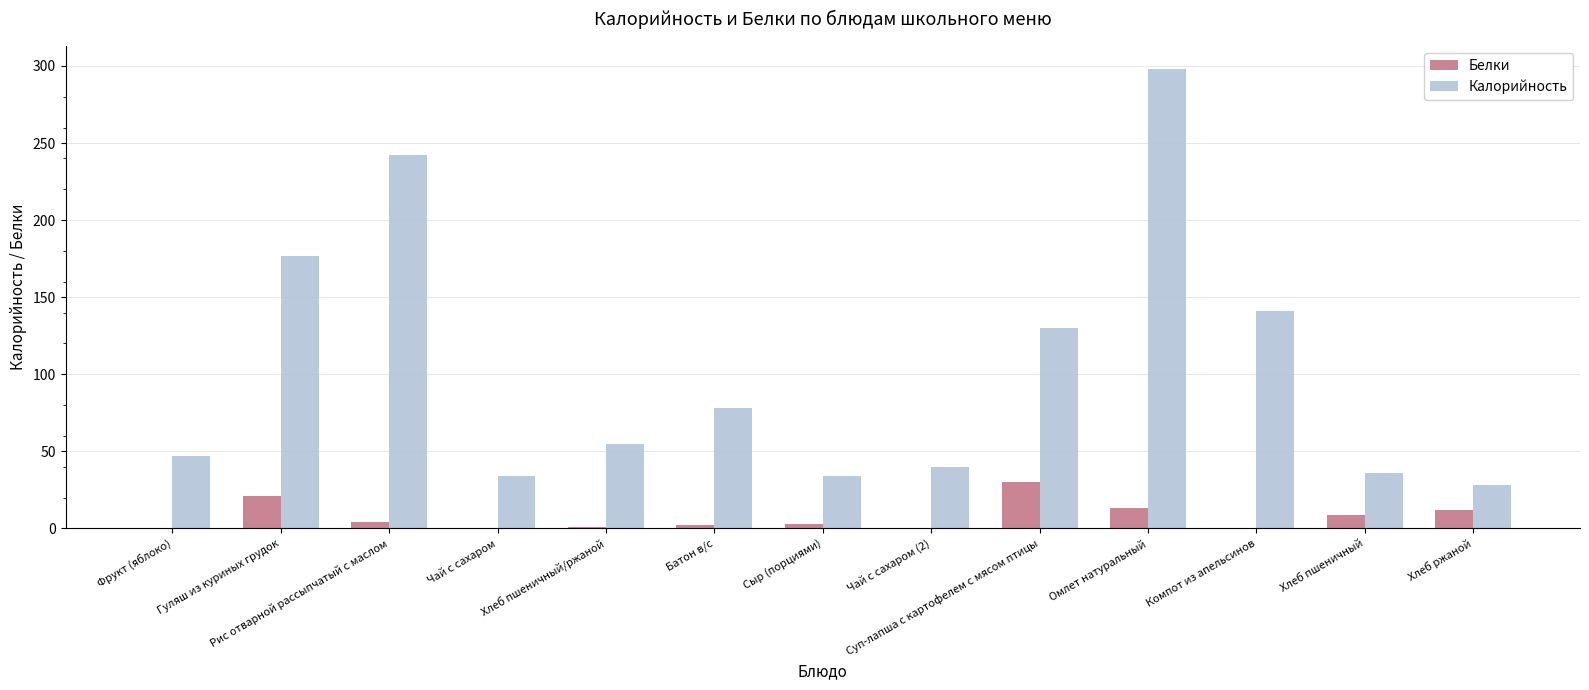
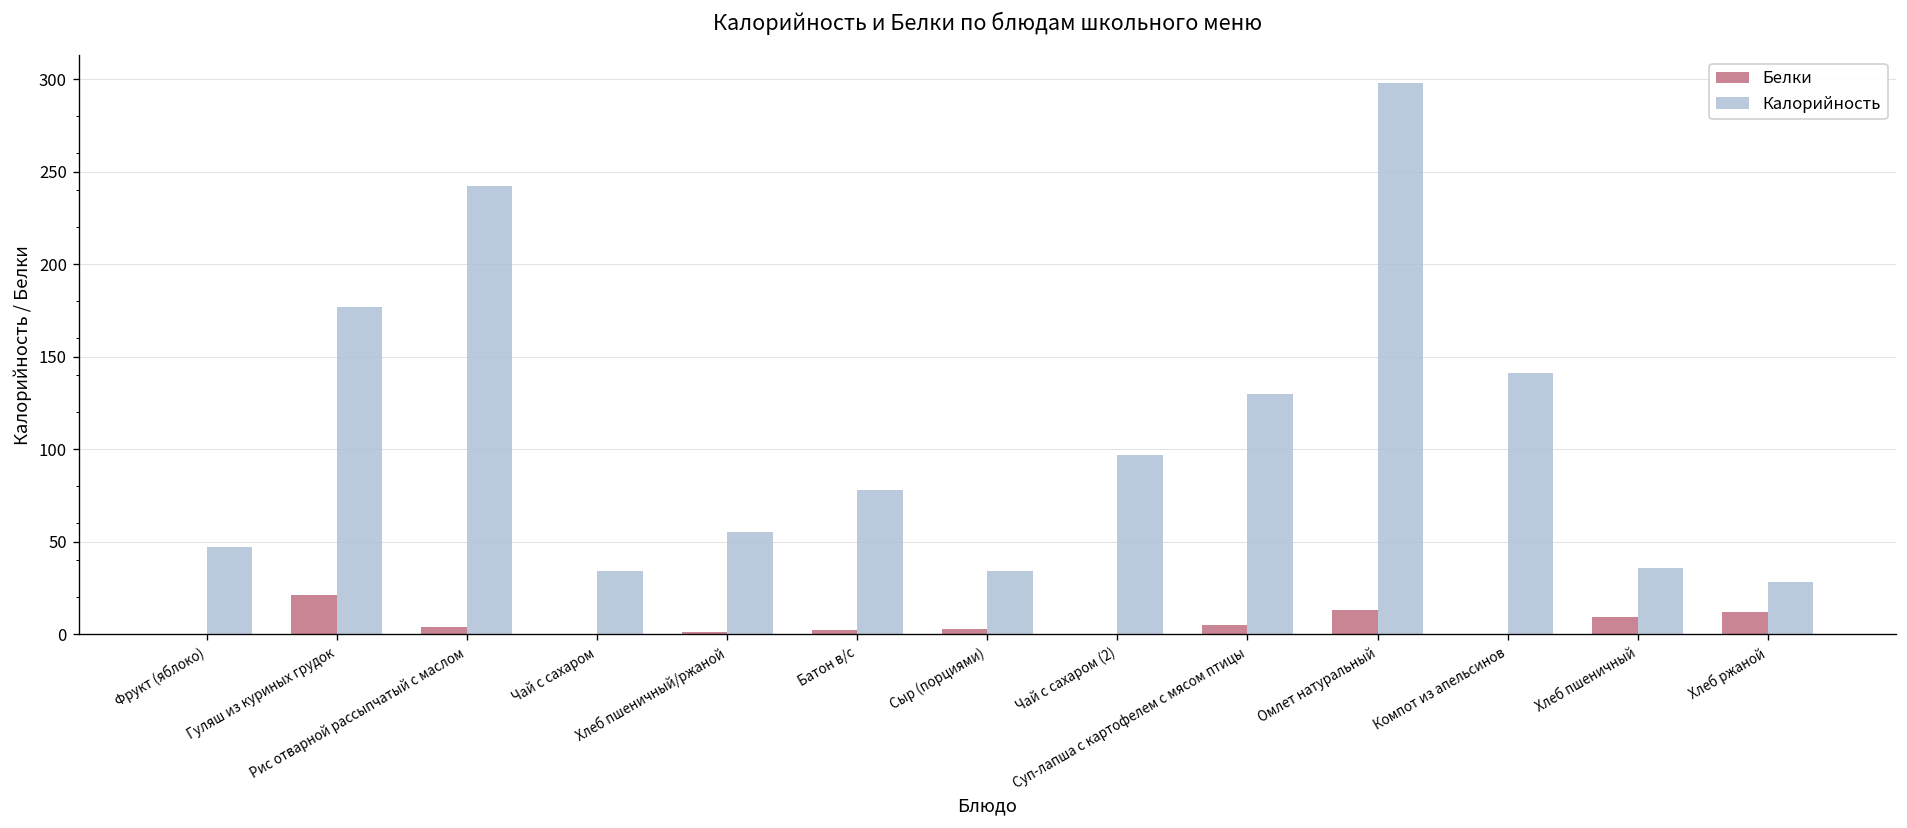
Калорийность, Чай с сахаром (2): 40 -> 97
Белки, Суп-лапша с картофелем с мясом птицы: 30 -> 5
